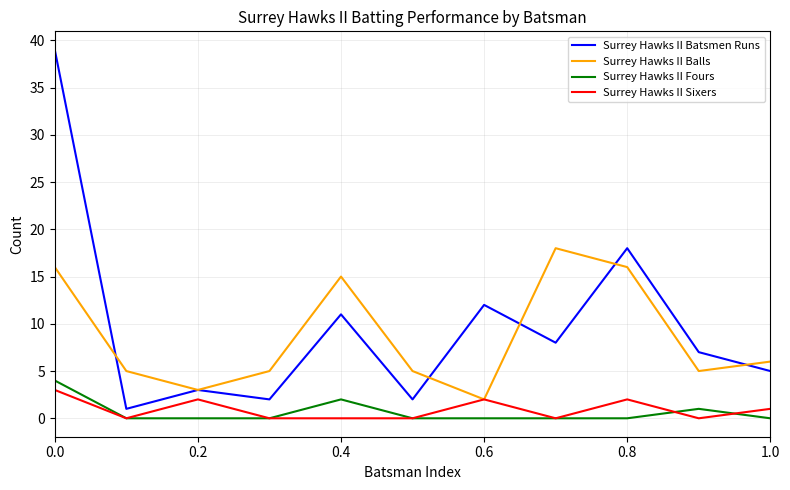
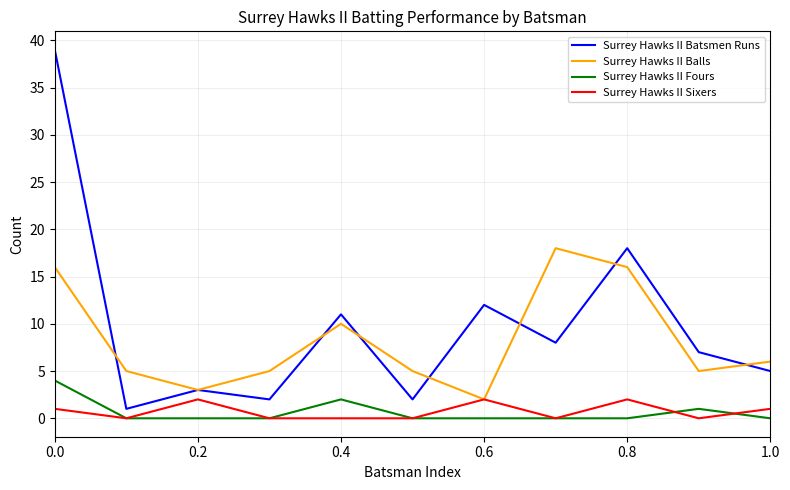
Surrey Hawks II Sixers, 0.0: 3 -> 1
Surrey Hawks II Balls, 0.4: 15 -> 10
